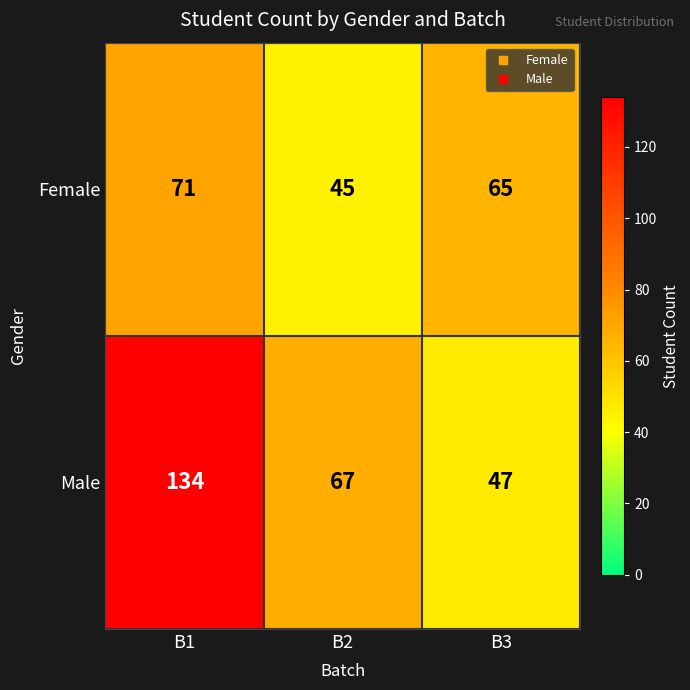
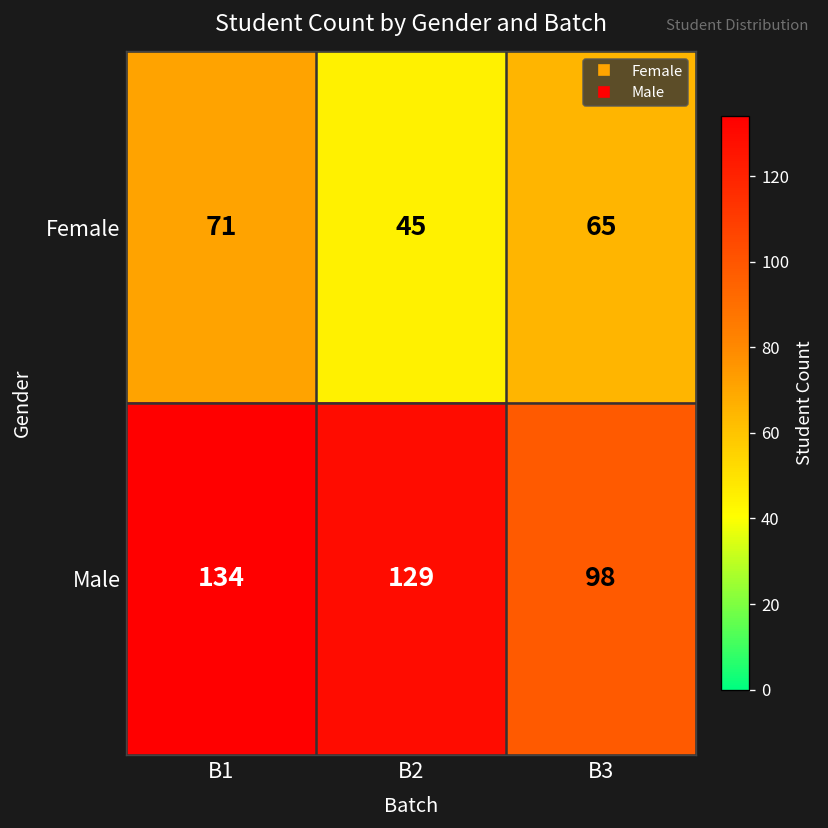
Male, B2: 67 -> 129
Male, B3: 47 -> 98
